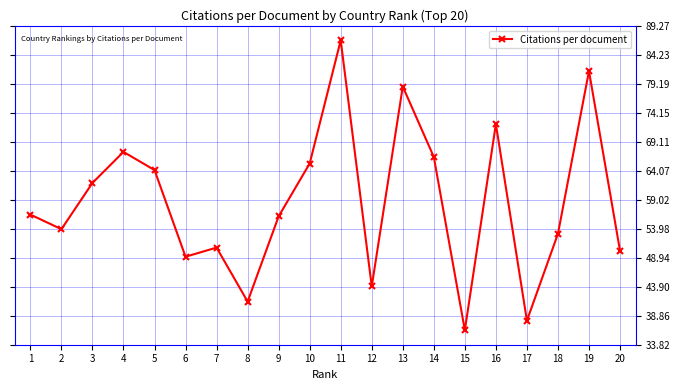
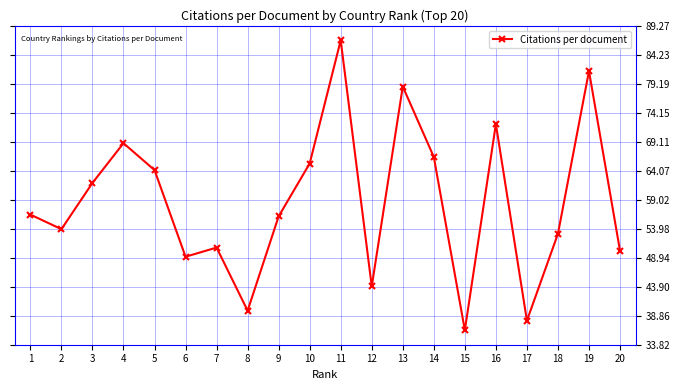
4: 67 -> 69
8: 41 -> 40
